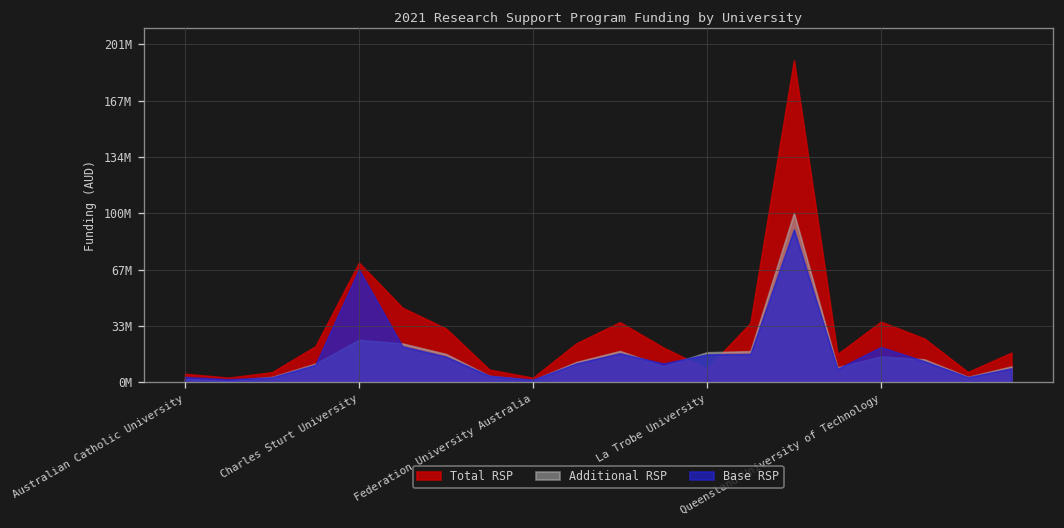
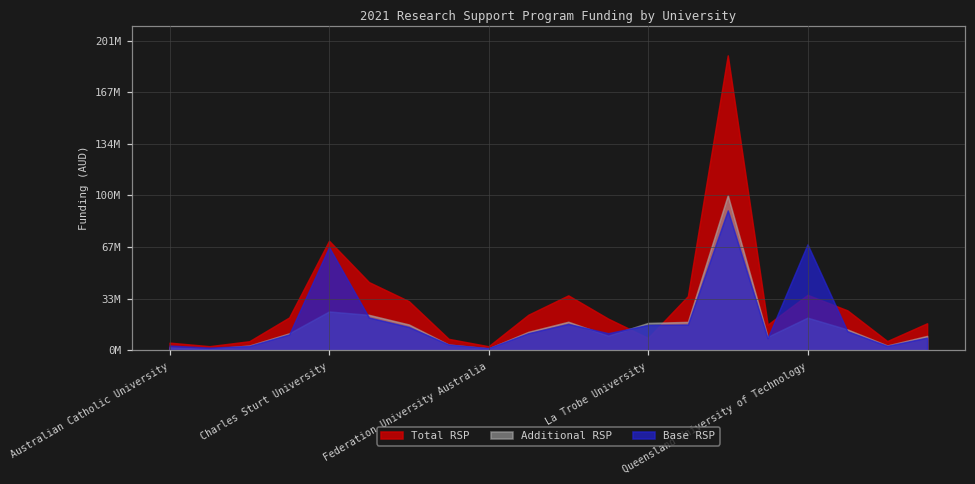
Additional RSP, Queensland University of Technology: 15000000 -> 21000000
Base RSP, Queensland University of Technology: 21000000 -> 69000000
